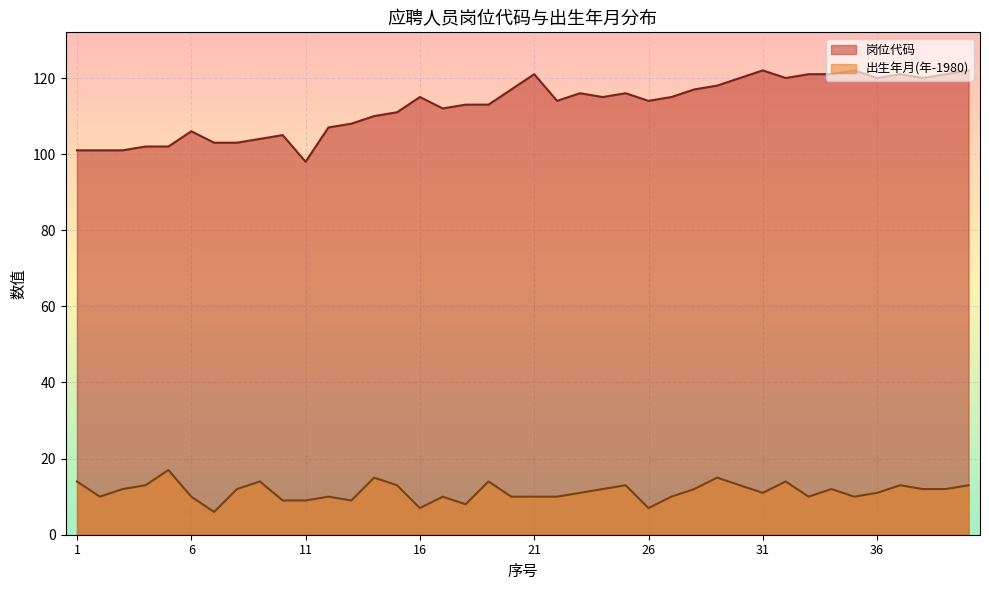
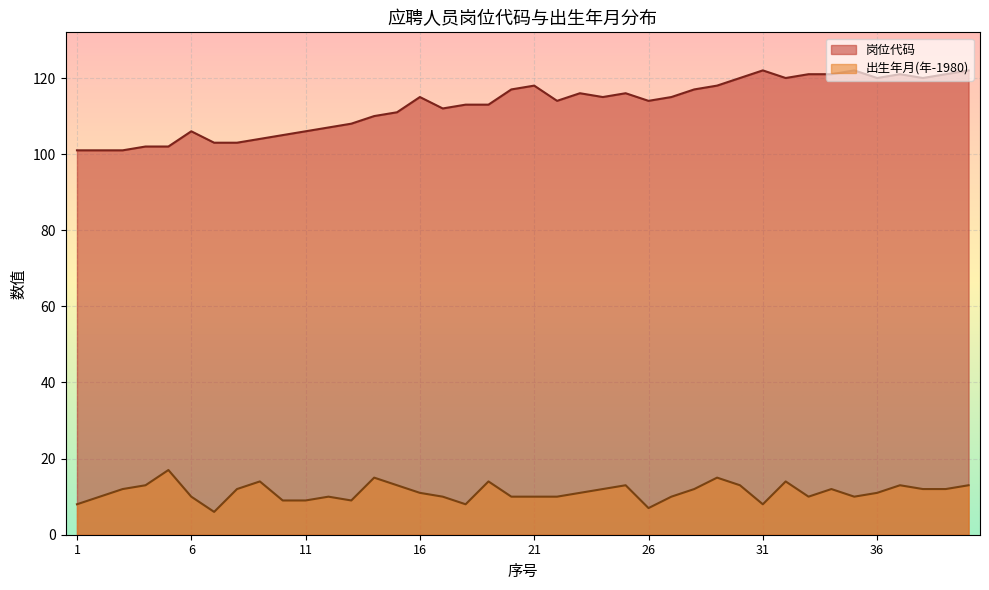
出生年月(年-1980), 1: 14 -> 8
岗位代码, 11: 98 -> 106
出生年月(年-1980), 16: 7 -> 11
岗位代码, 21: 121 -> 118
出生年月(年-1980), 31: 11 -> 8
